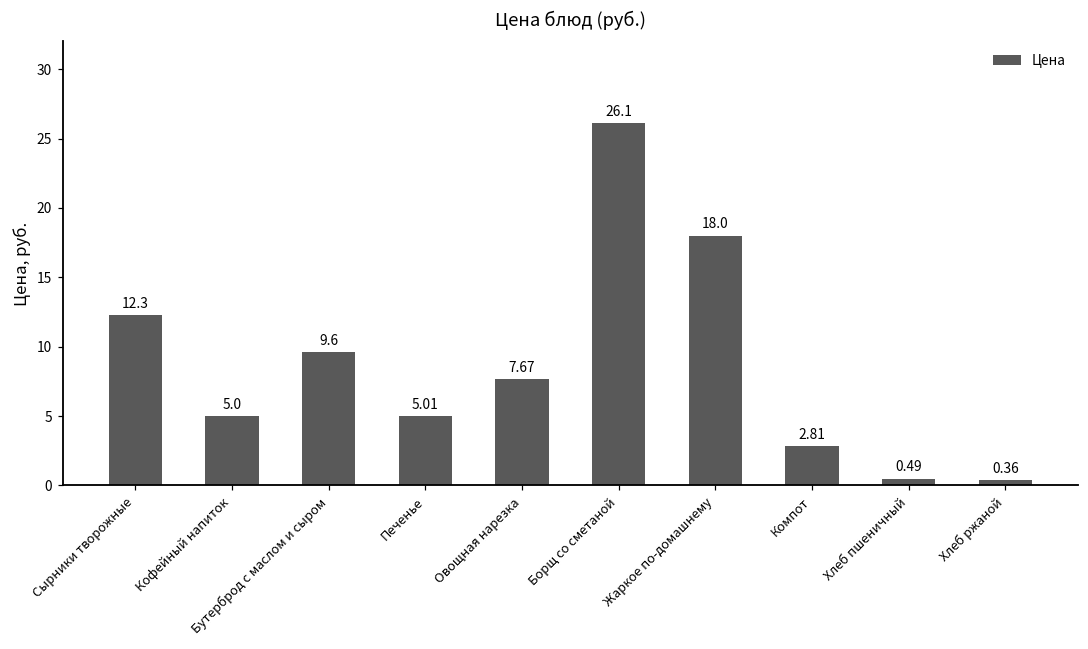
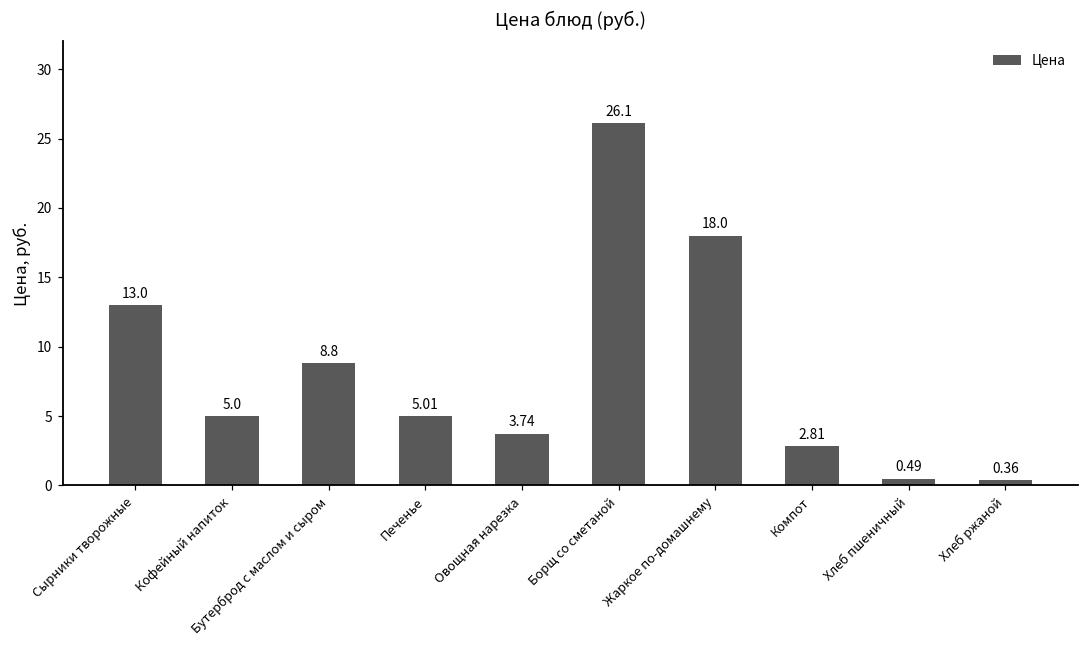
Сырники творожные: 12.3 -> 13.0
Бутерброд с маслом и сыром: 9.6 -> 8.8
Овощная нарезка: 7.67 -> 3.74
